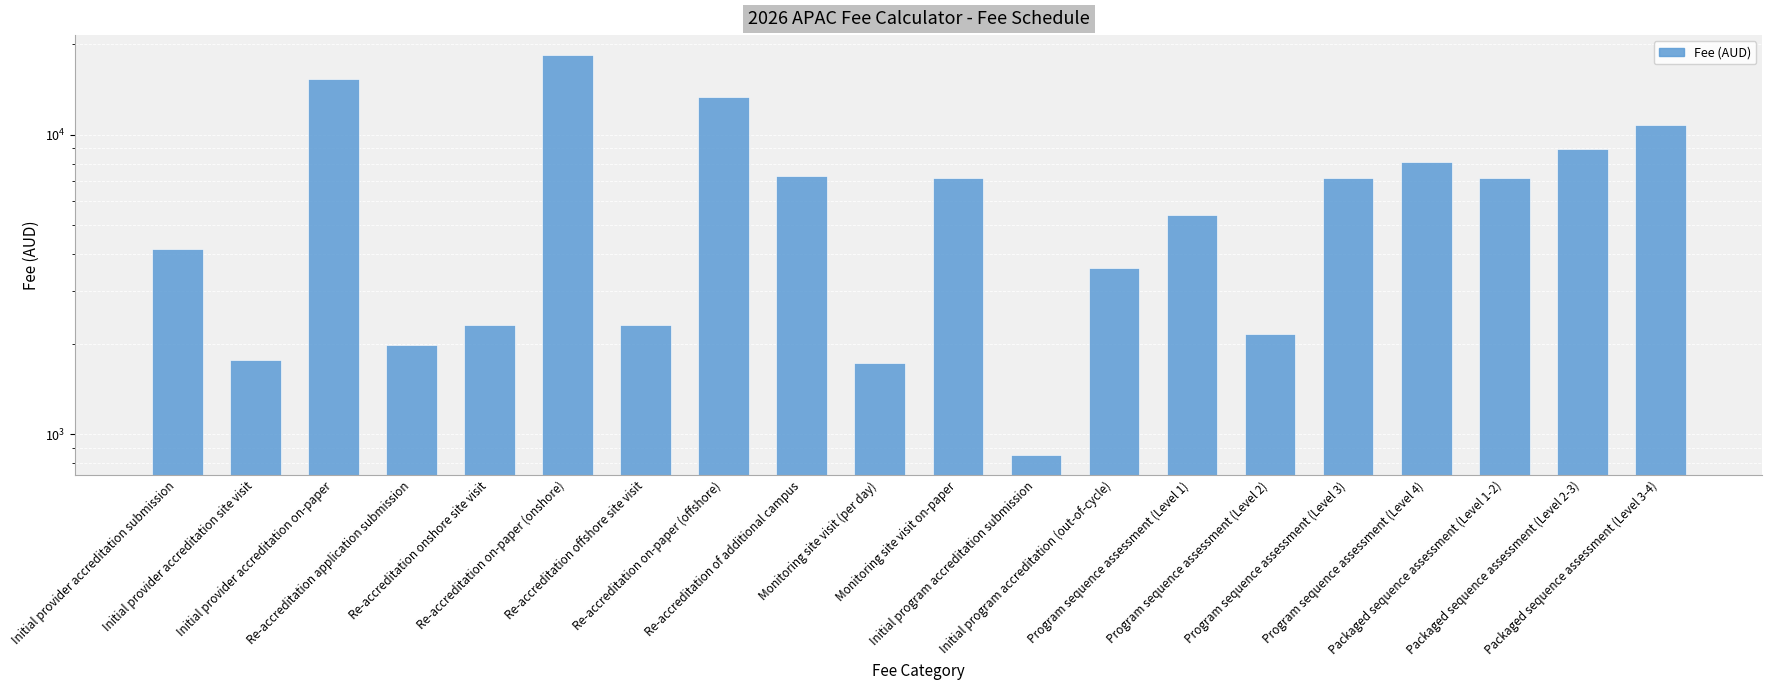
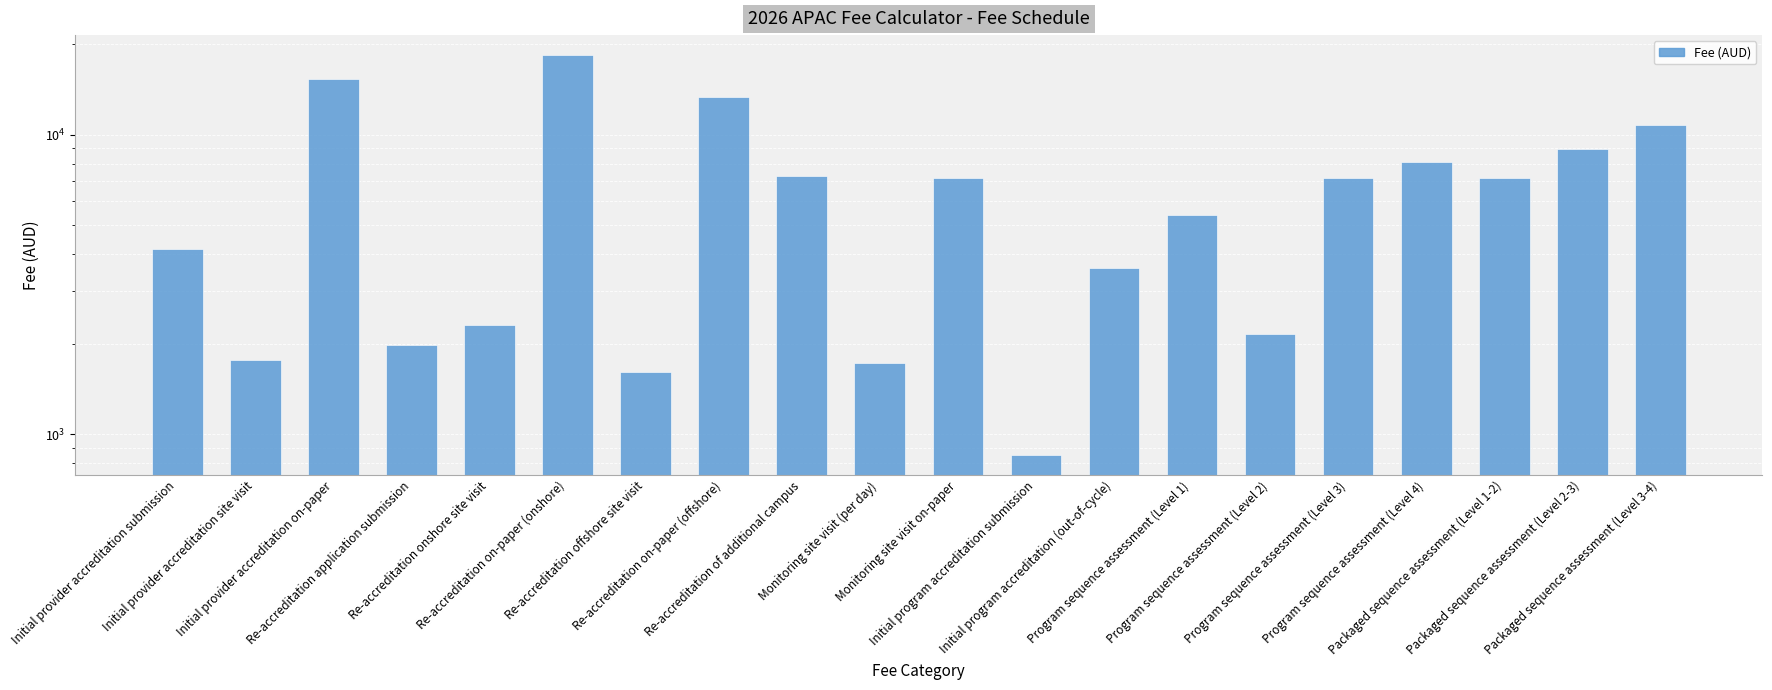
Re-accreditation offshore site visit: 2300 -> 1600
